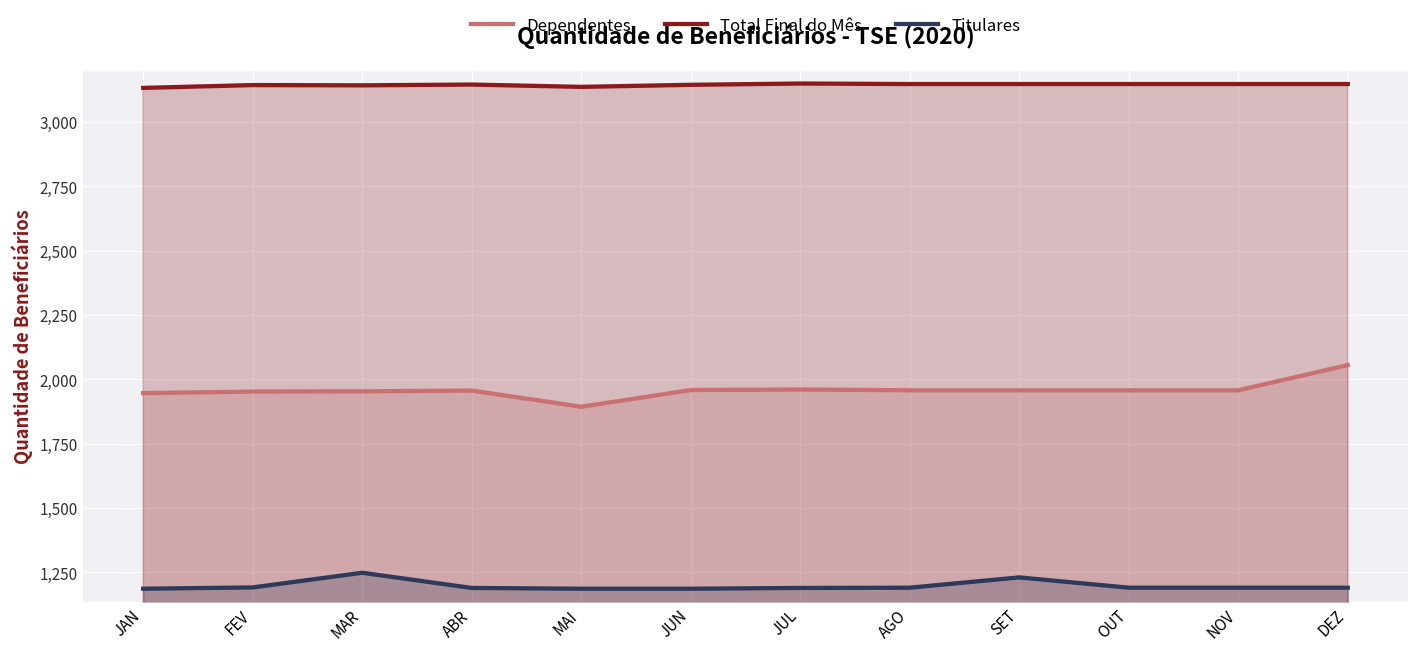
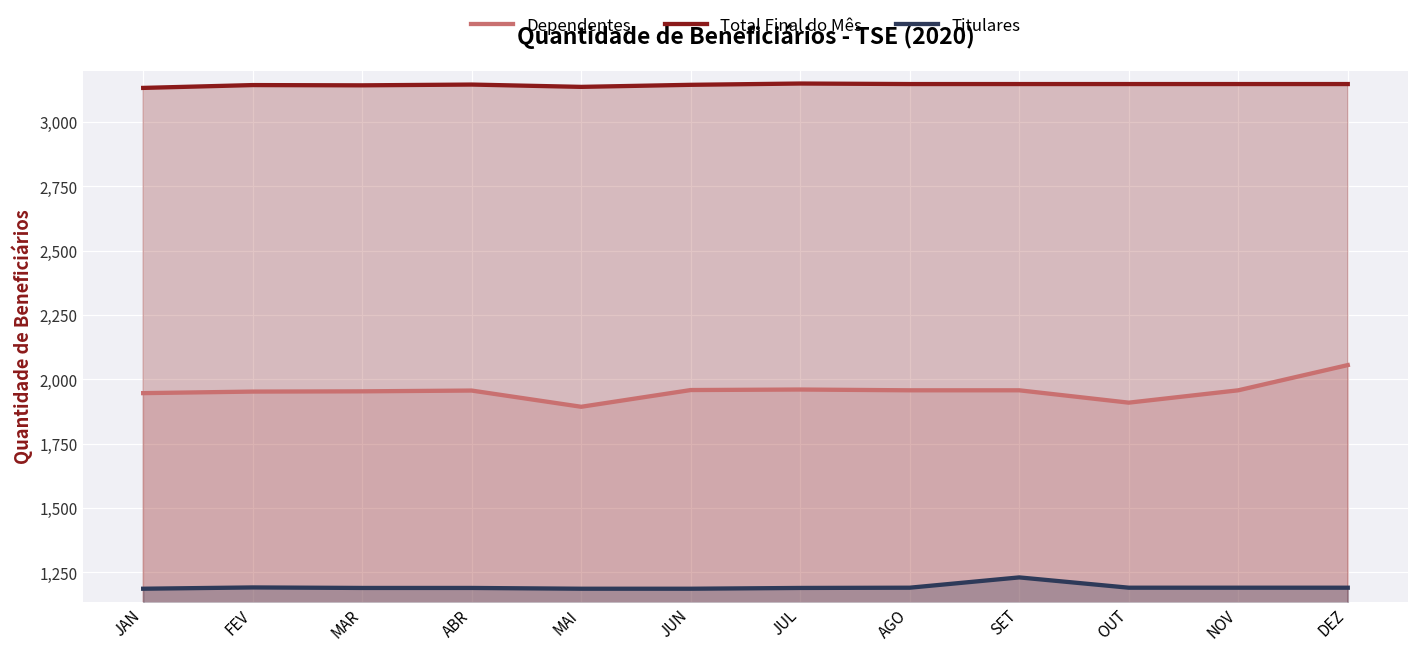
Titulares, MAR: 1,250 -> 1,190
Dependentes, OUT: 1,960 -> 1,910
